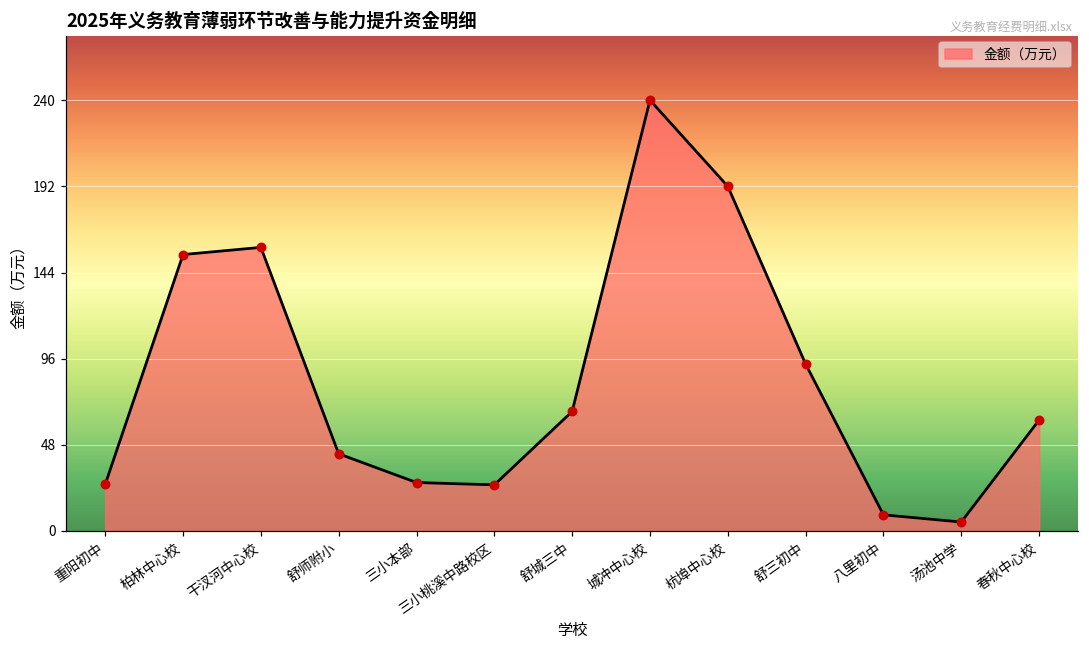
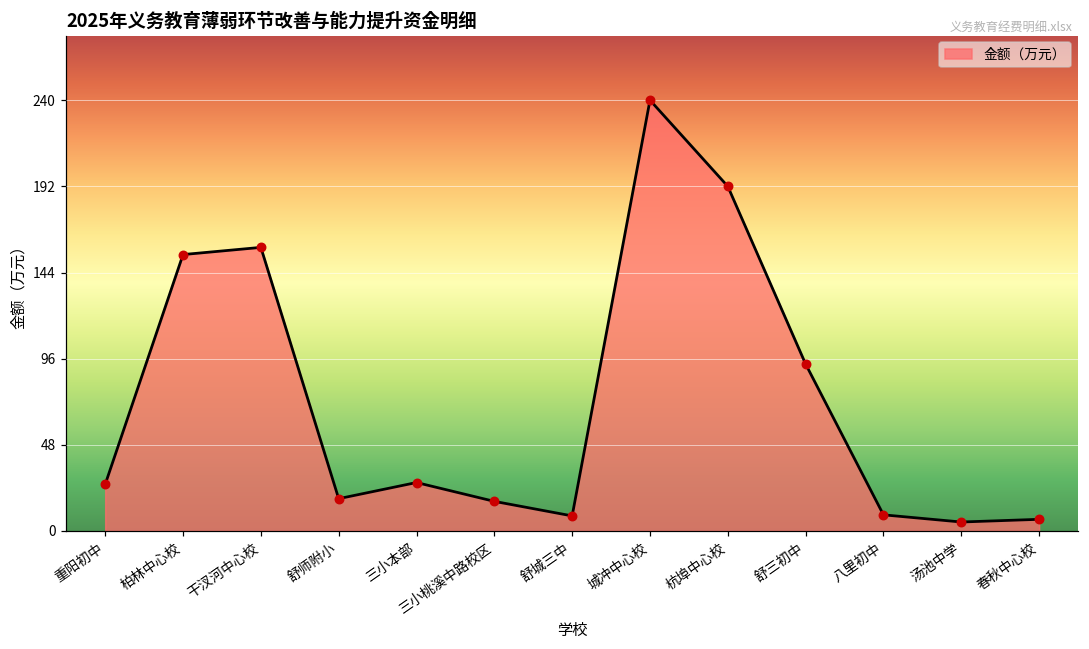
舒师附小: 43 -> 18
三小桃溪中路校区: 26 -> 17
舒城三中: 67 -> 8
春秋中心校: 62 -> 7
